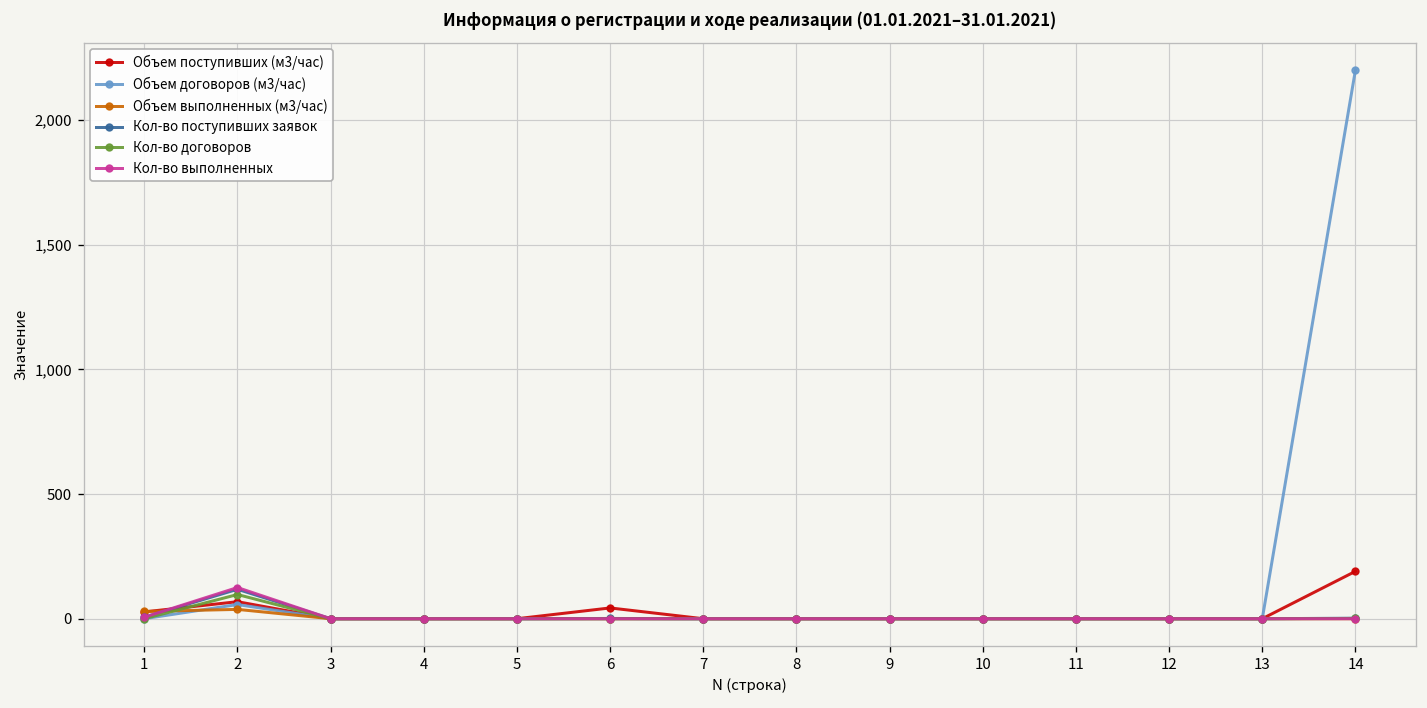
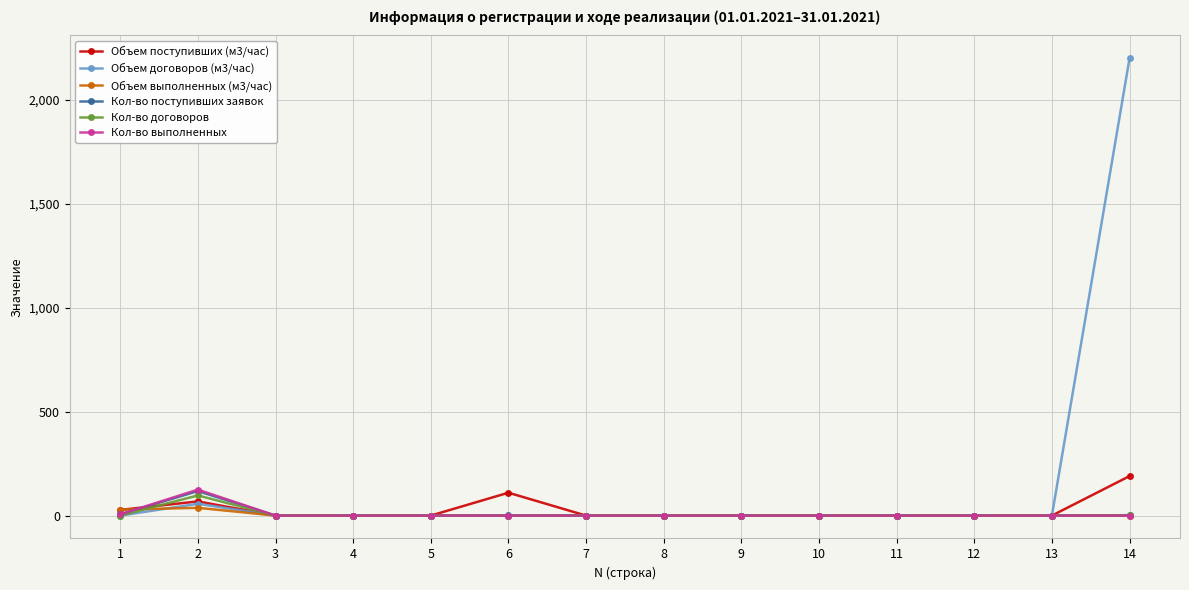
Объем поступивших (м3/час), 6: 40 -> 110
